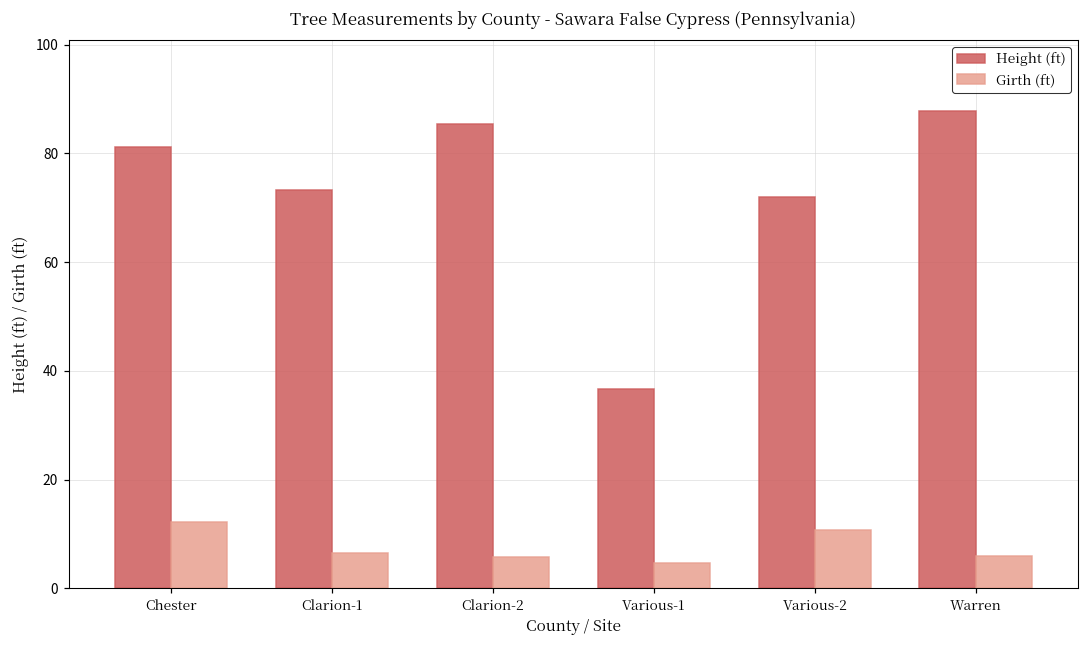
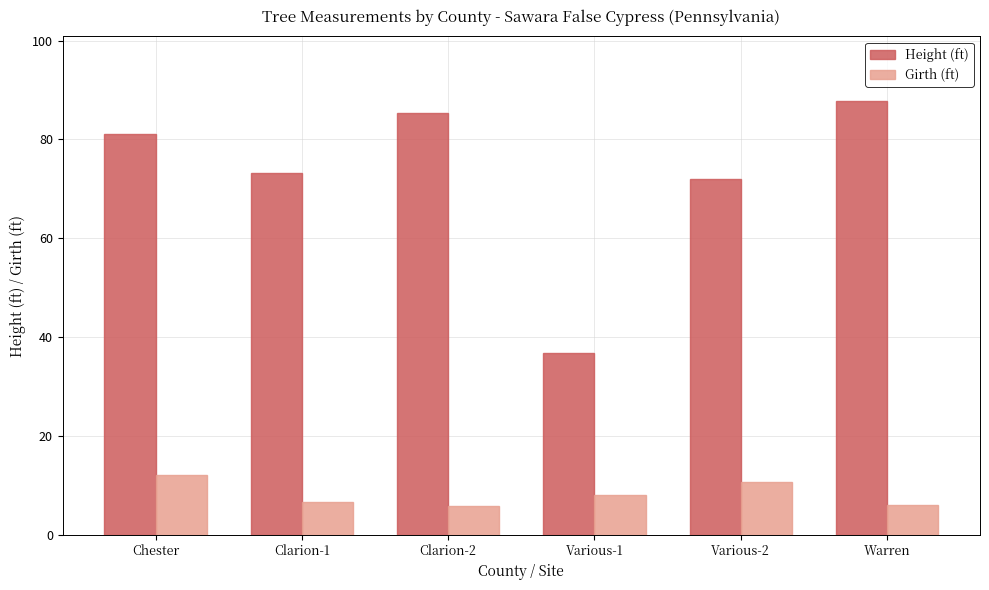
Girth (ft), Various-1: 5 -> 8
